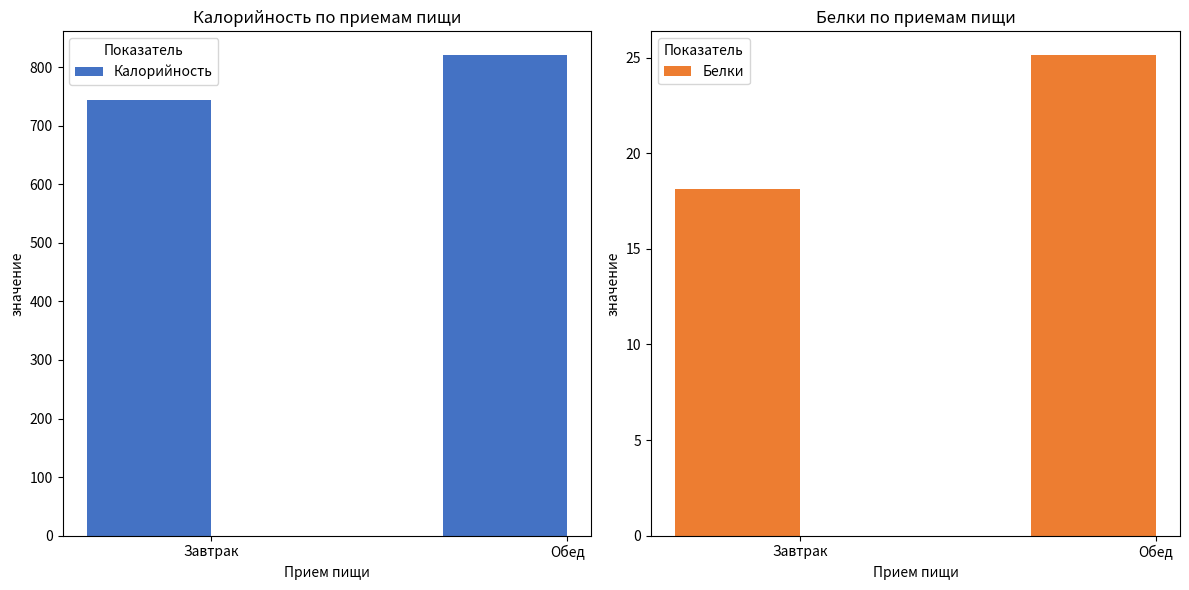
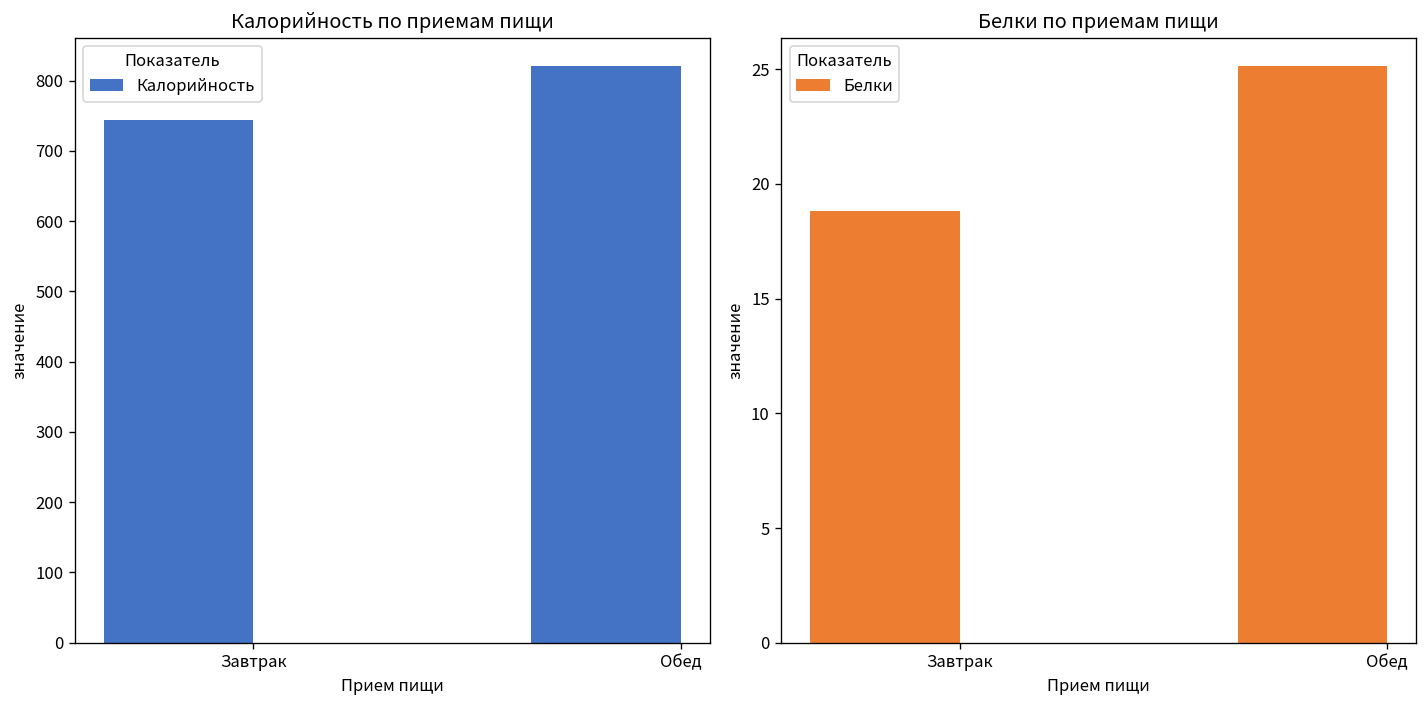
Белки по приемам пищи, Завтрак: 18.1 -> 18.8
